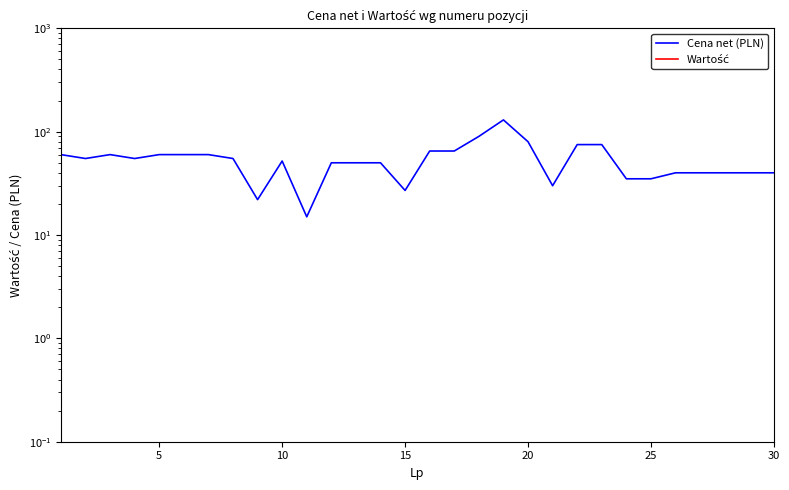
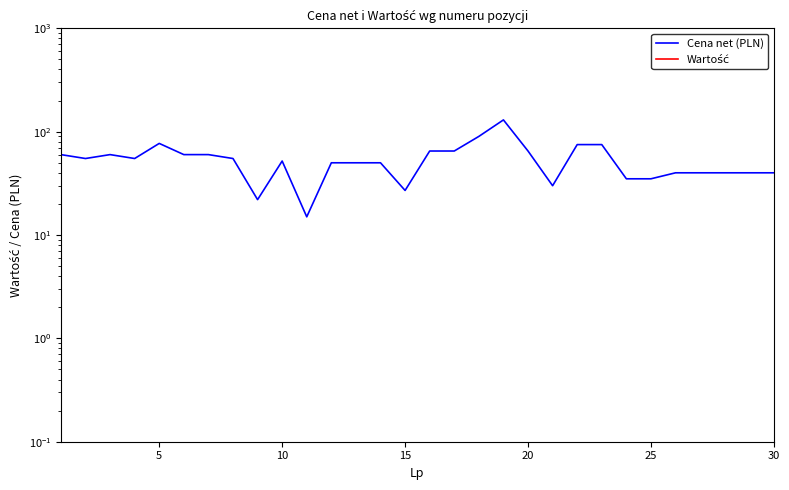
Cena net (PLN), 5: 60 -> 80
Cena net (PLN), 20: 80 -> 70
